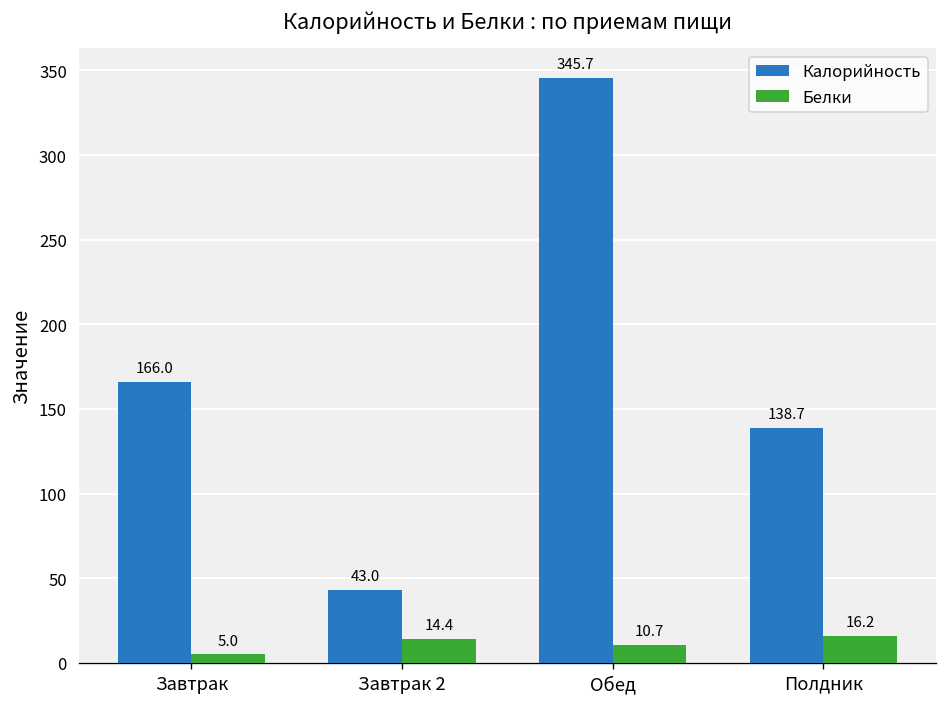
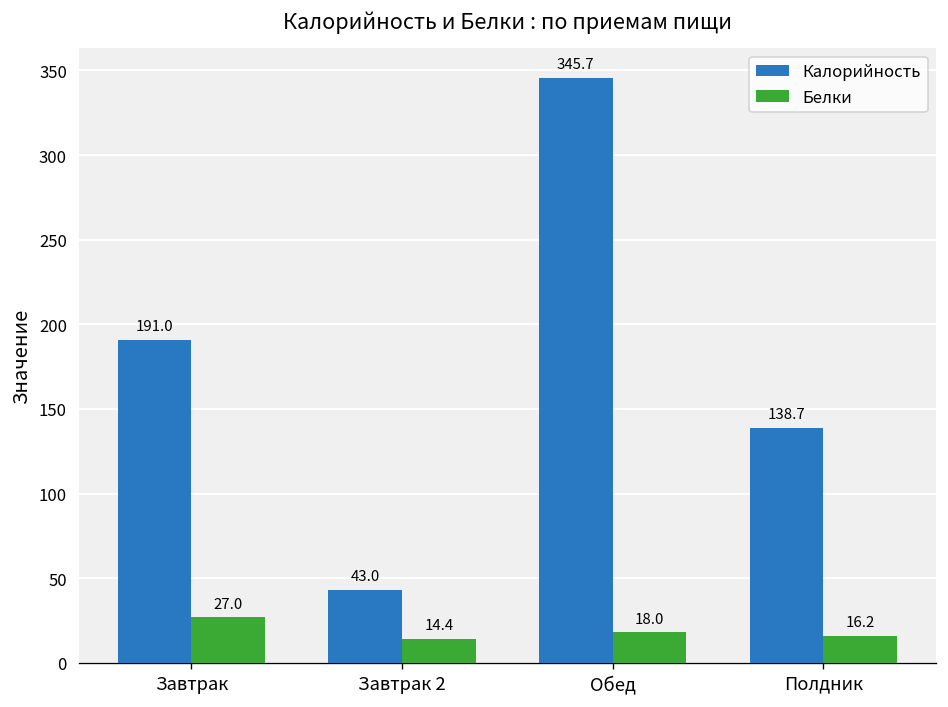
Калорийность, Завтрак: 166.0 -> 191.0
Белки, Завтрак: 5.0 -> 27.0
Белки, Обед: 10.7 -> 18.0
